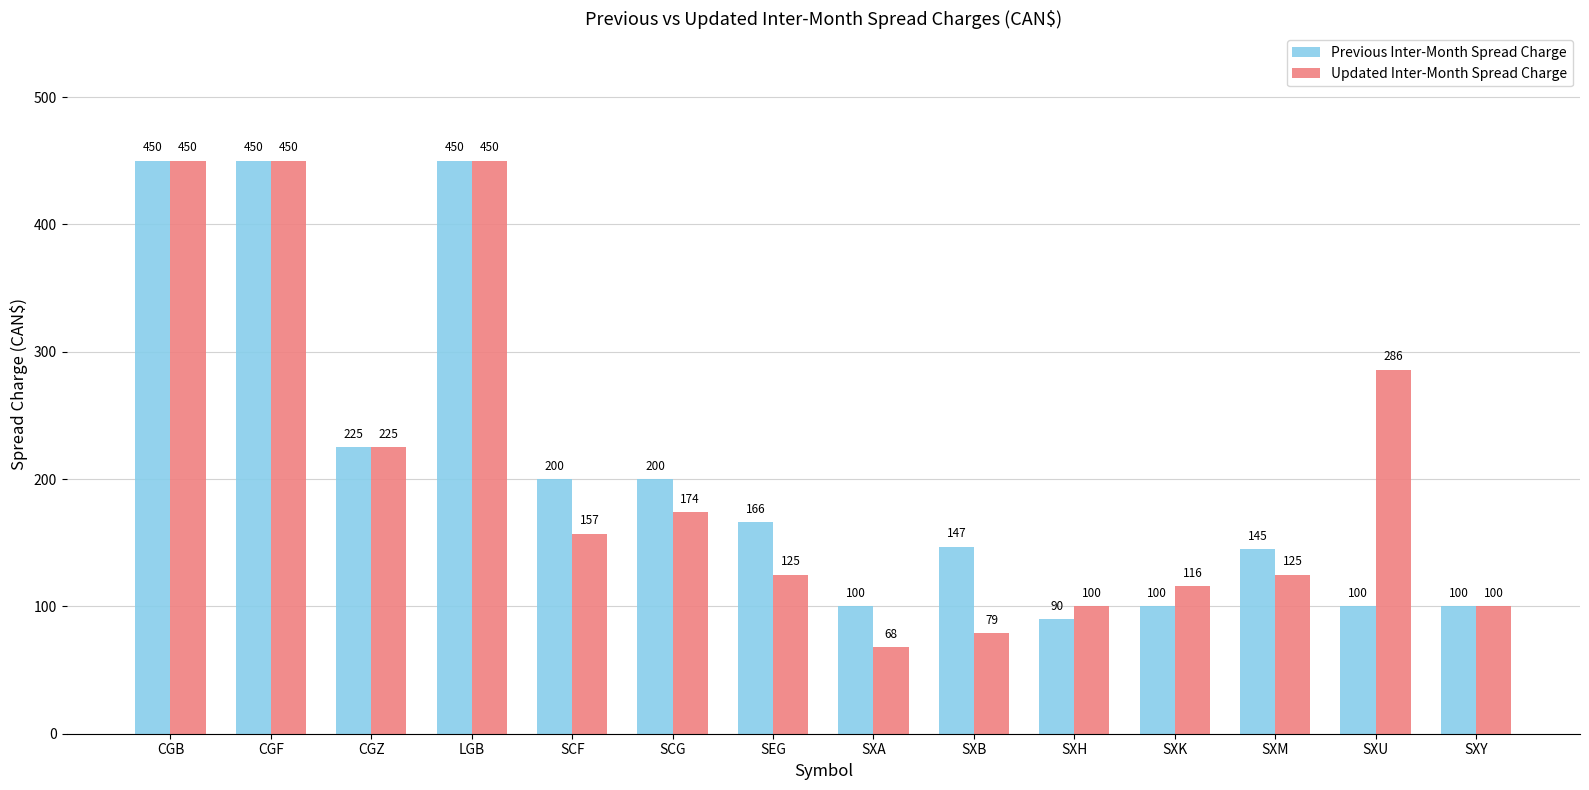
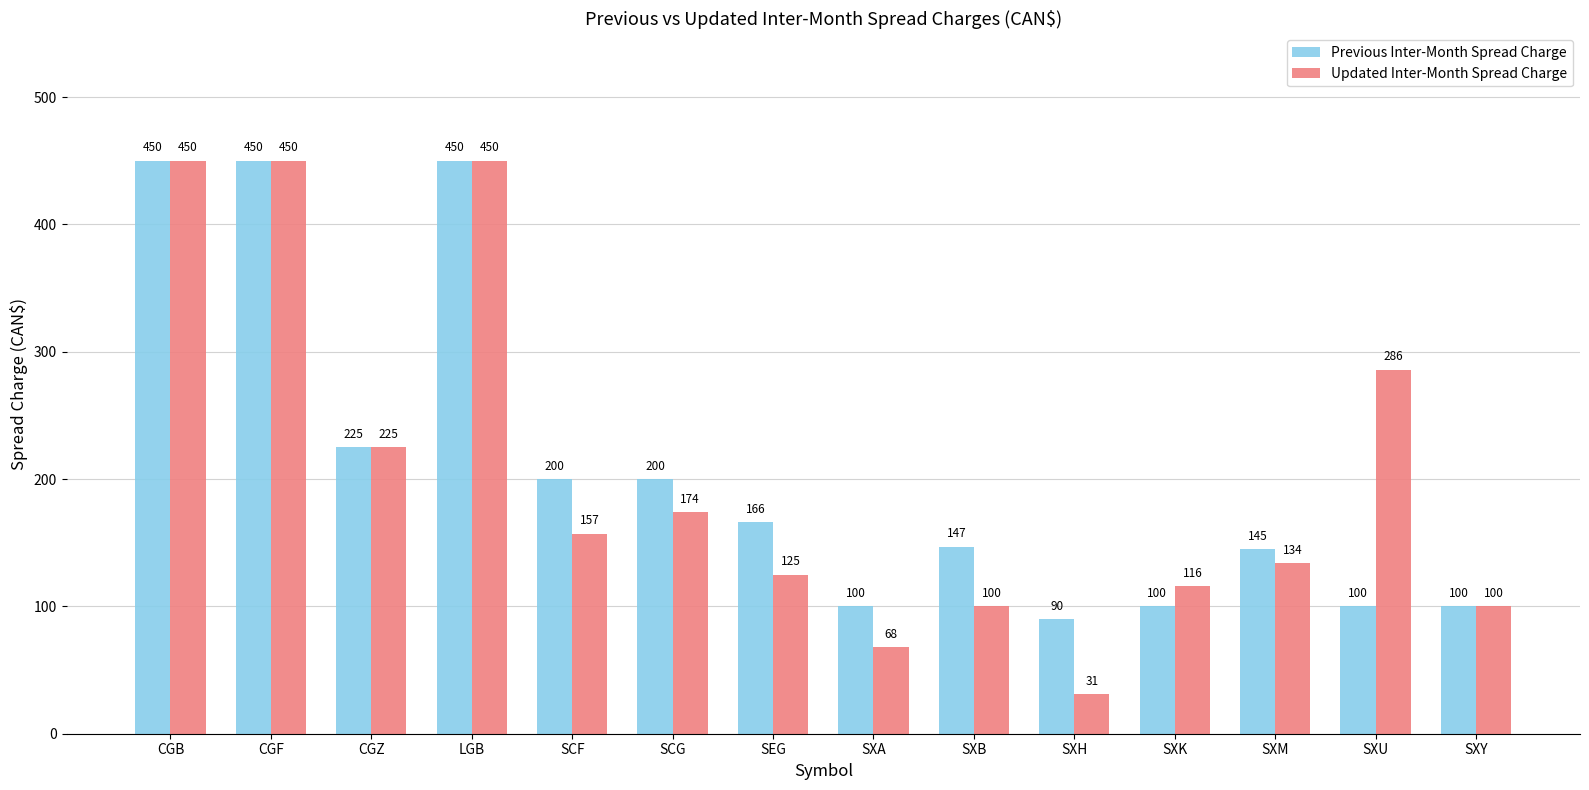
Updated Inter-Month Spread Charge, SXB: 79 -> 100
Updated Inter-Month Spread Charge, SXH: 100 -> 31
Updated Inter-Month Spread Charge, SXM: 125 -> 134
